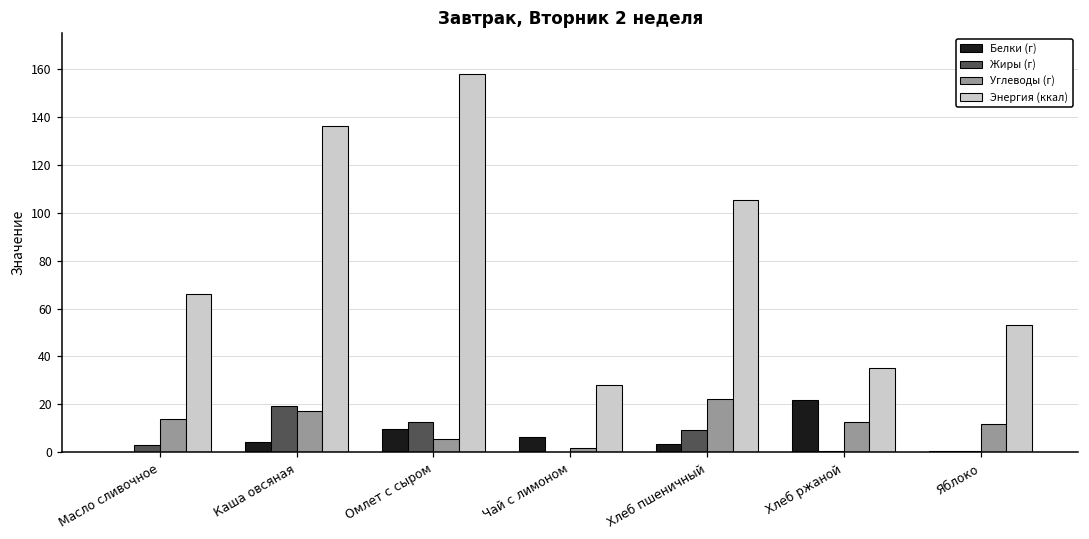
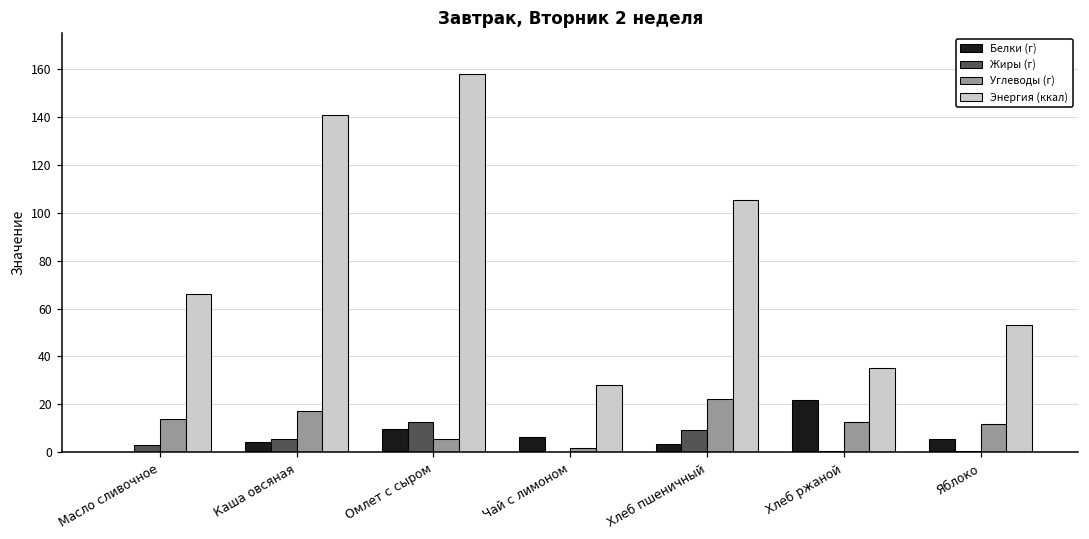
Жиры (г), Каша овсяная: 19 -> 6
Энергия (ккал), Каша овсяная: 136 -> 141
Белки (г), Яблоко: 1 -> 5
